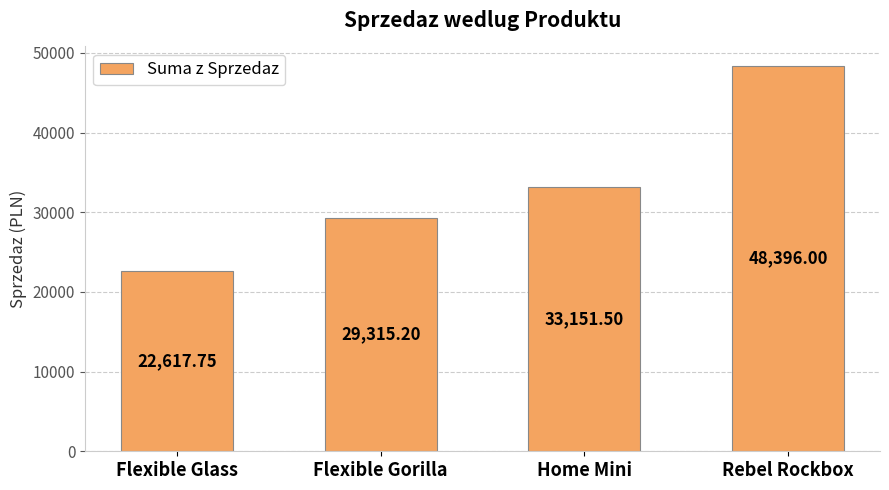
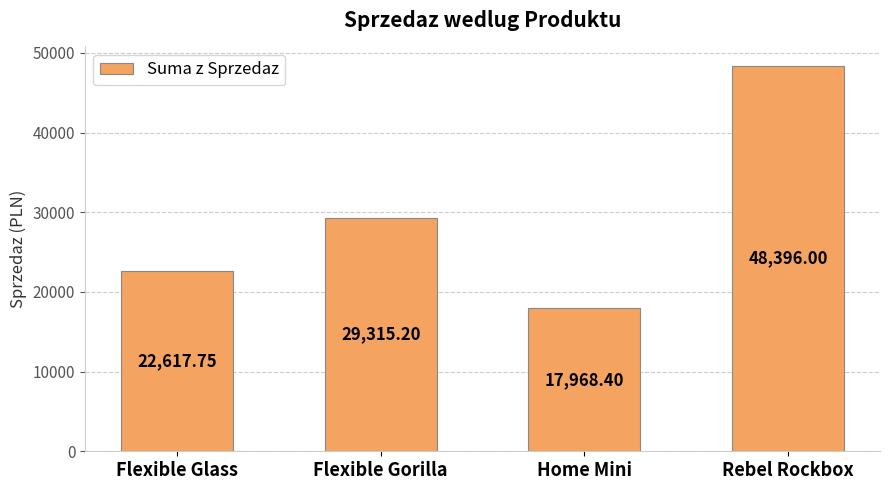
Home Mini: 33,151.50 -> 17,968.40
